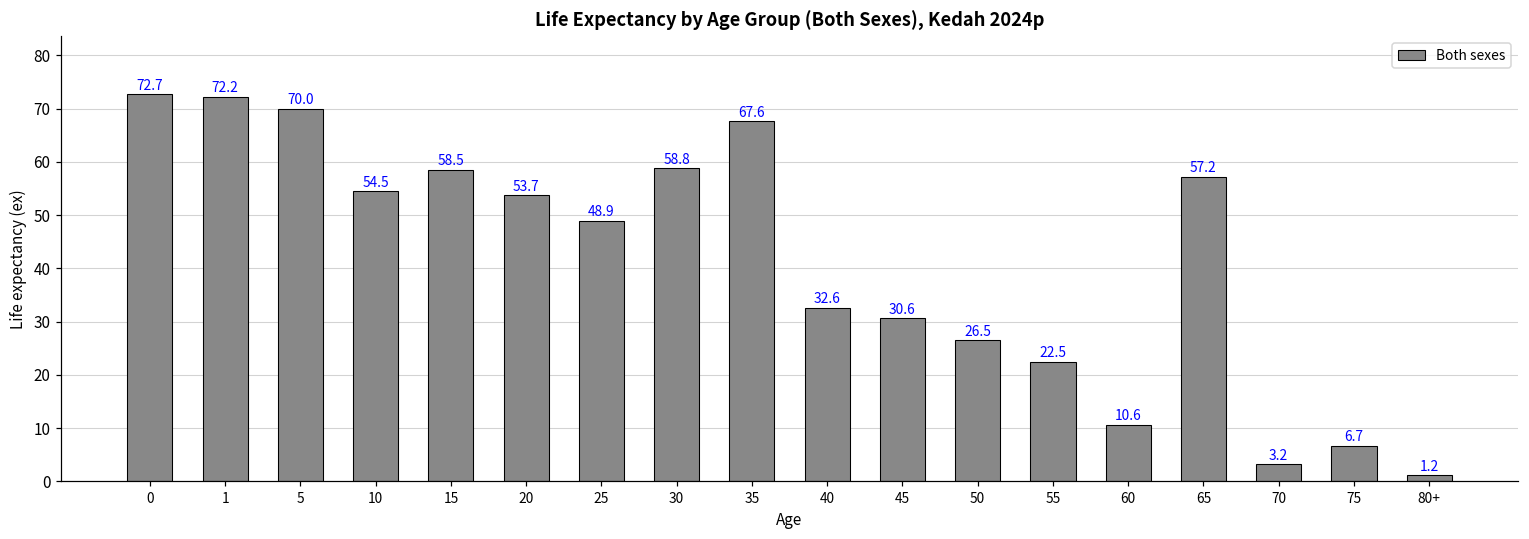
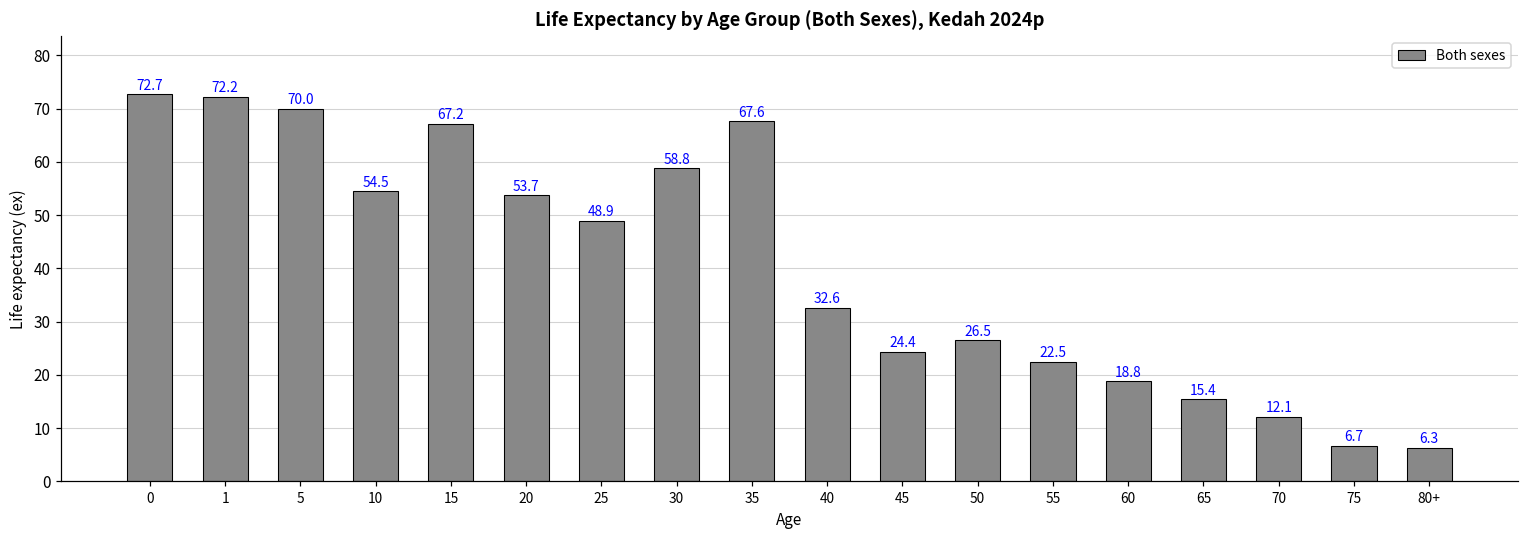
15: 58.5 -> 67.2
45: 30.6 -> 24.4
60: 10.6 -> 18.8
65: 57.2 -> 15.4
70: 3.2 -> 12.1
80+: 1.2 -> 6.3
